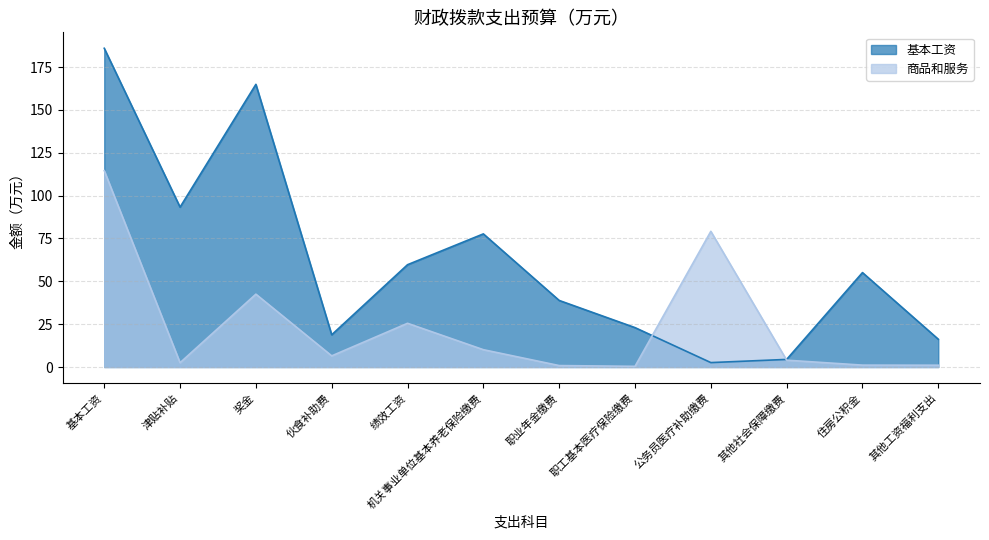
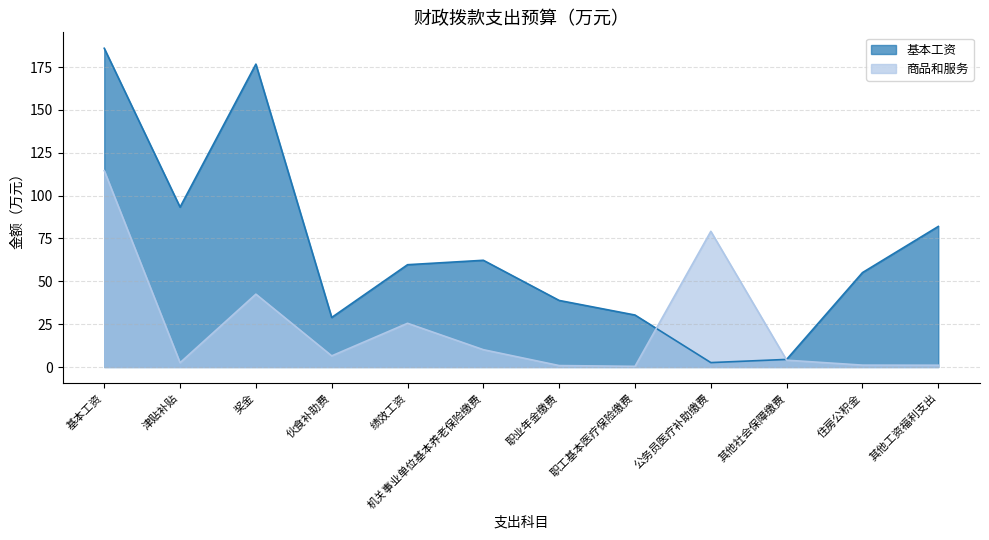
基本工资, 奖金: 165 -> 177
基本工资, 伙食补助费: 19 -> 29
基本工资, 机关事业单位基本养老保险缴费: 78 -> 62
基本工资, 职工基本医疗保险缴费: 23 -> 30
基本工资, 其他工资福利支出: 16 -> 82
